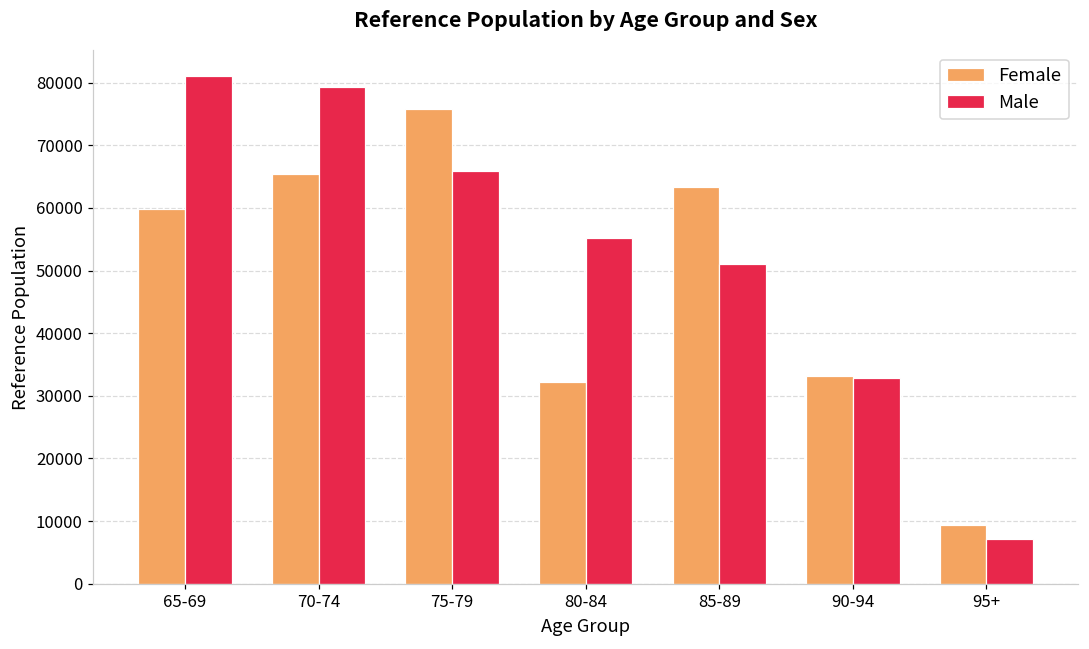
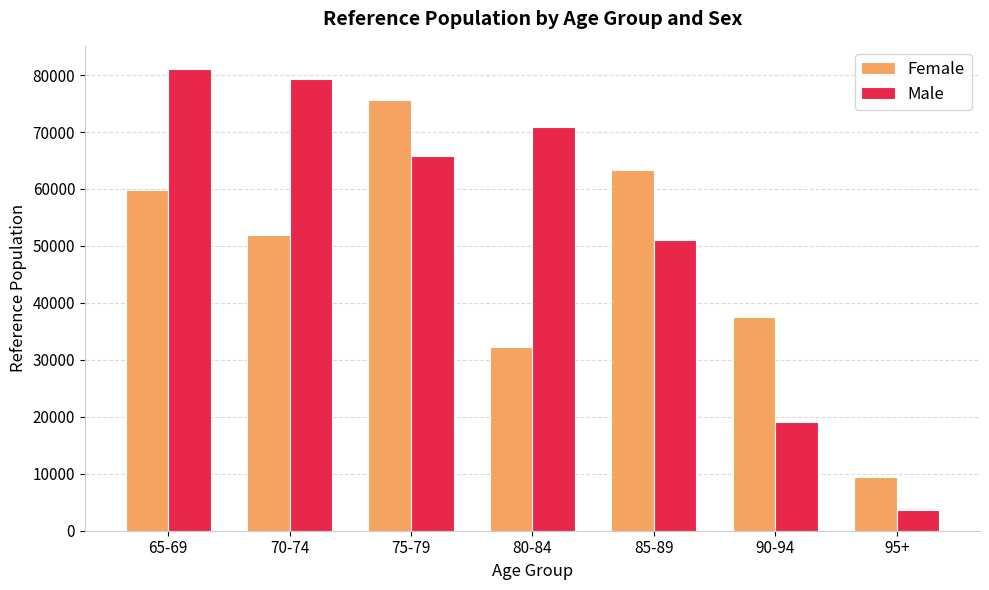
Female, 70-74: 65000 -> 52000
Male, 80-84: 55000 -> 71000
Female, 90-94: 33000 -> 38000
Male, 90-94: 33000 -> 19000
Male, 95+: 7000 -> 4000
